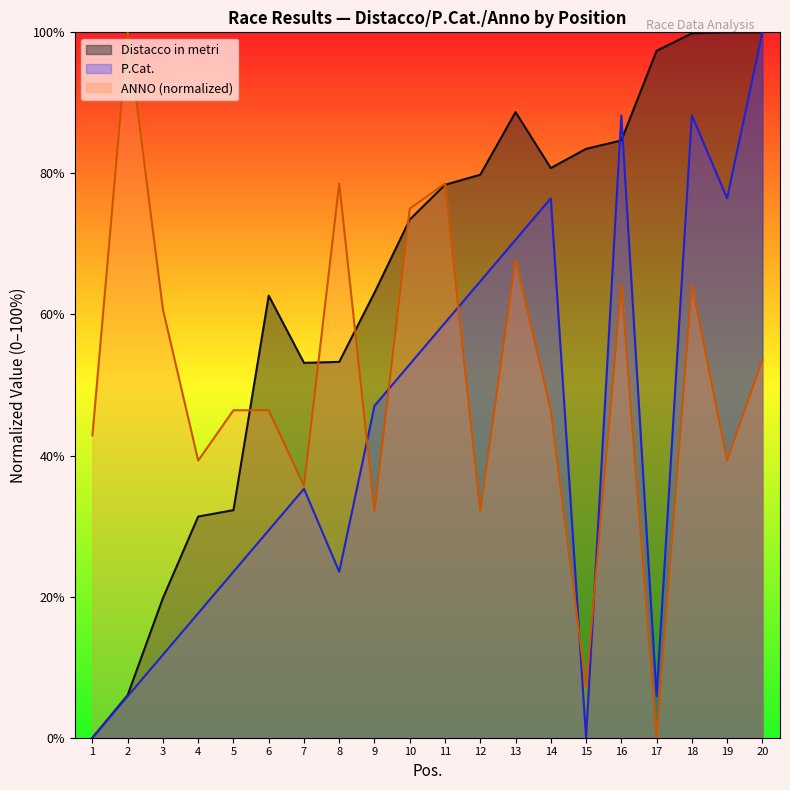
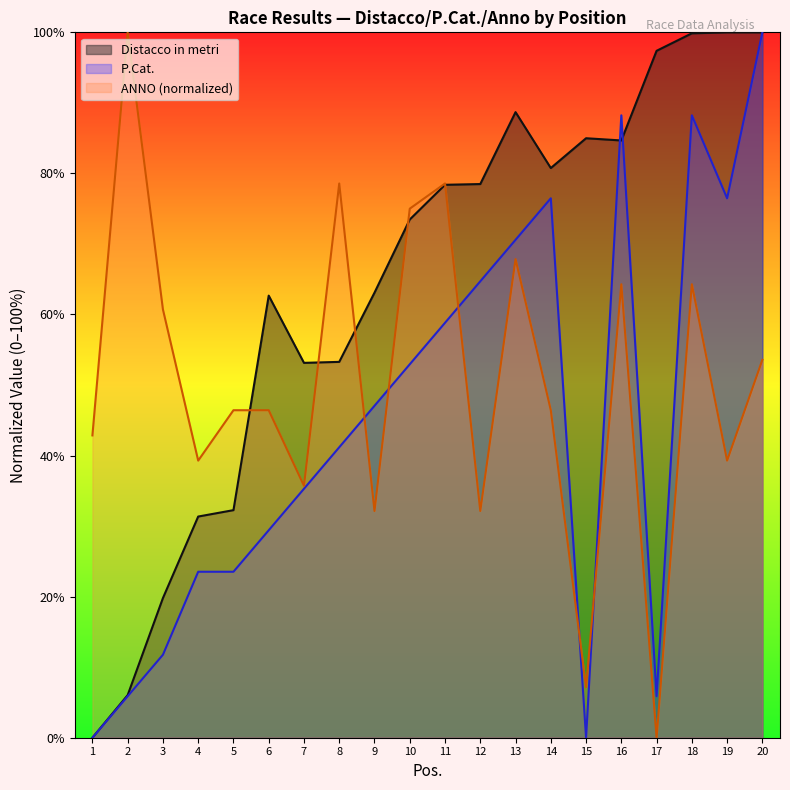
P.Cat., 4: 18% -> 24%
P.Cat., 8: 24% -> 41%
Distacco in metri, 12: 80% -> 78%
Distacco in metri, 15: 83% -> 85%
